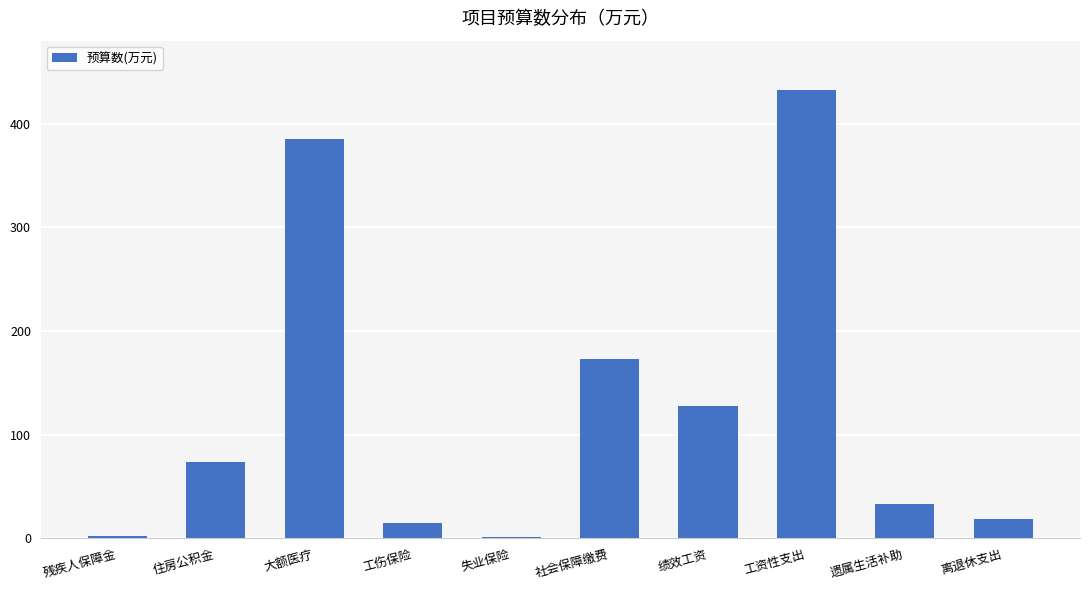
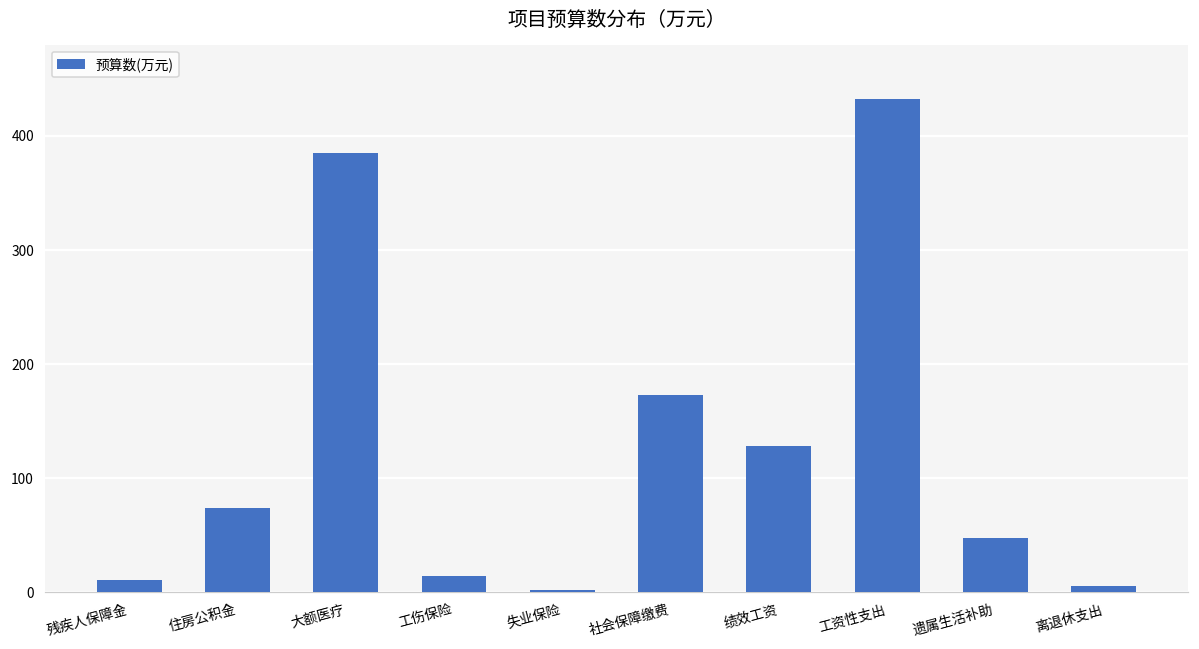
残疾人保障金: 2 -> 11
遗属生活补助: 33 -> 47
离退休支出: 19 -> 6
